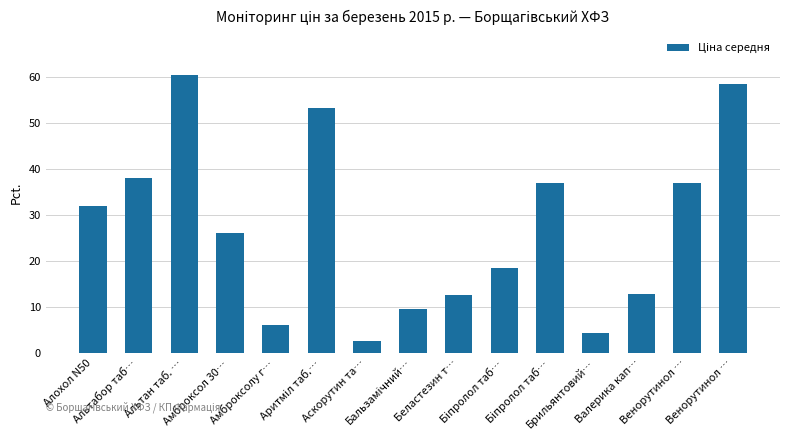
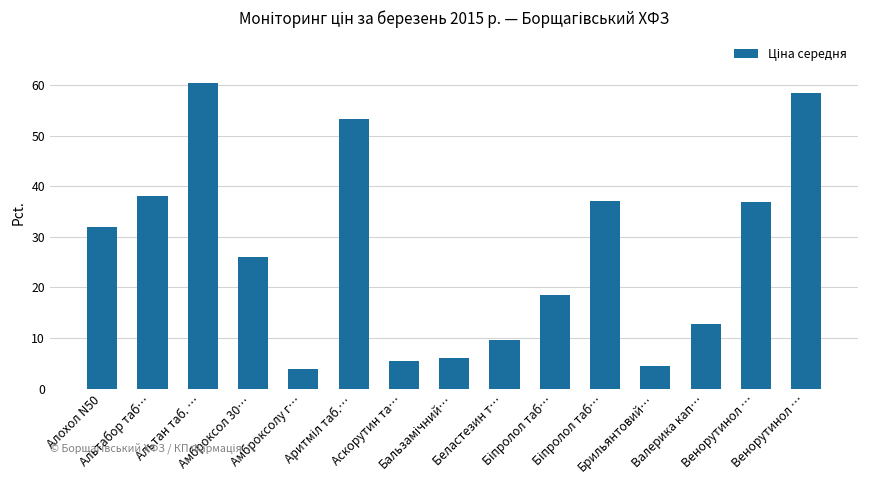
Амброксолу г…: 6 -> 4
Аскорутин та…: 3 -> 6
Бальзамічний…: 10 -> 6
Беластезин т…: 13 -> 10
